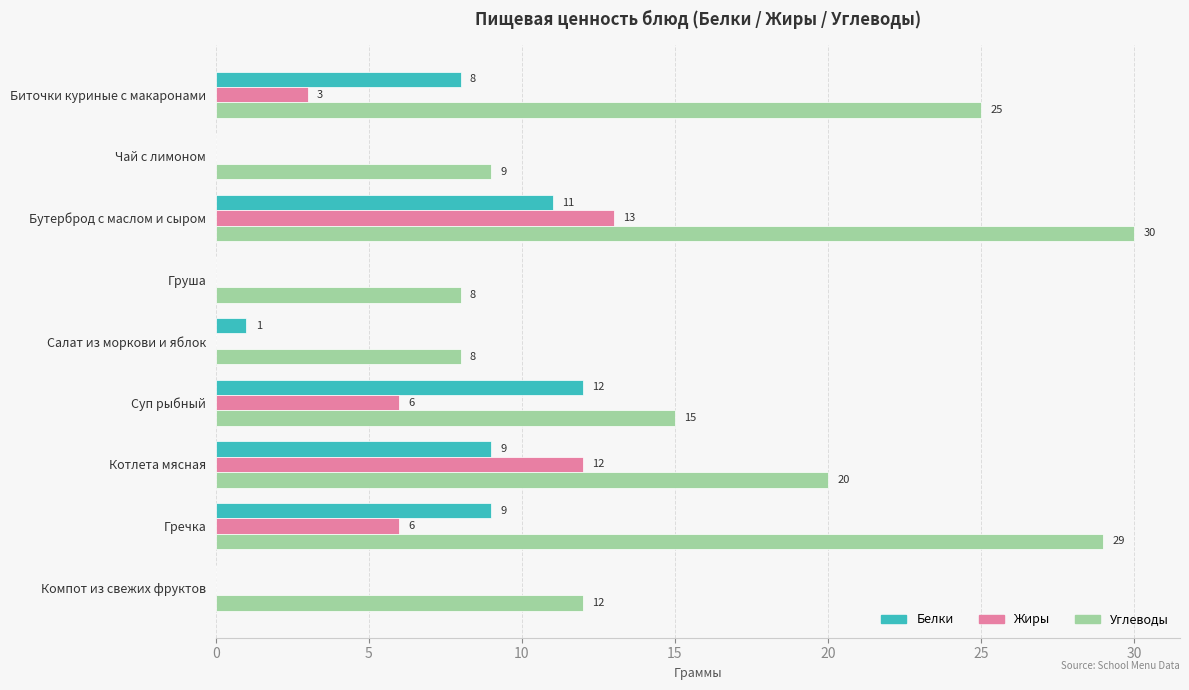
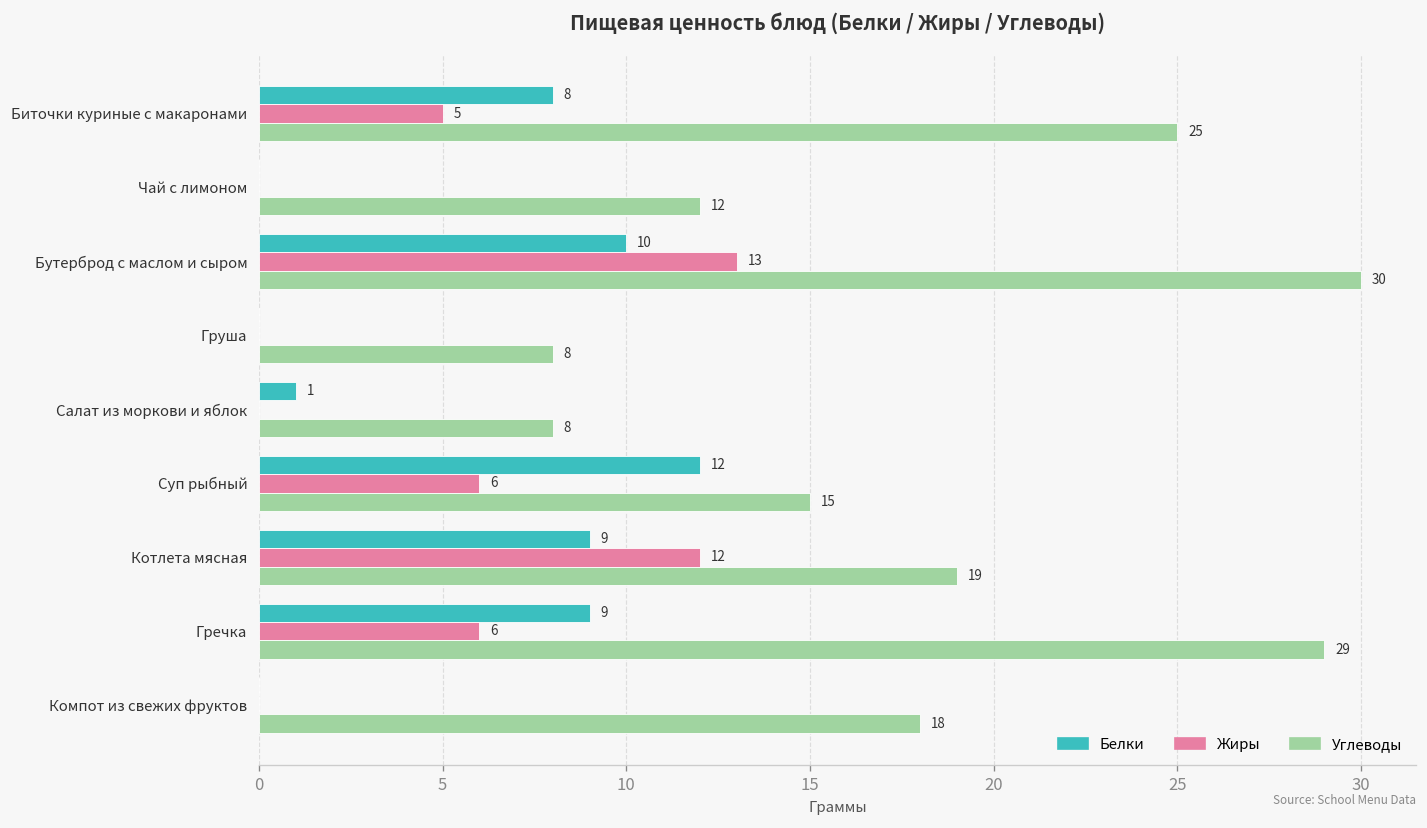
Жиры, Биточки куриные с макаронами: 3 -> 5
Углеводы, Чай с лимоном: 9 -> 12
Белки, Бутерброд с маслом и сыром: 11 -> 10
Углеводы, Котлета мясная: 20 -> 19
Углеводы, Компот из свежих фруктов: 12 -> 18
